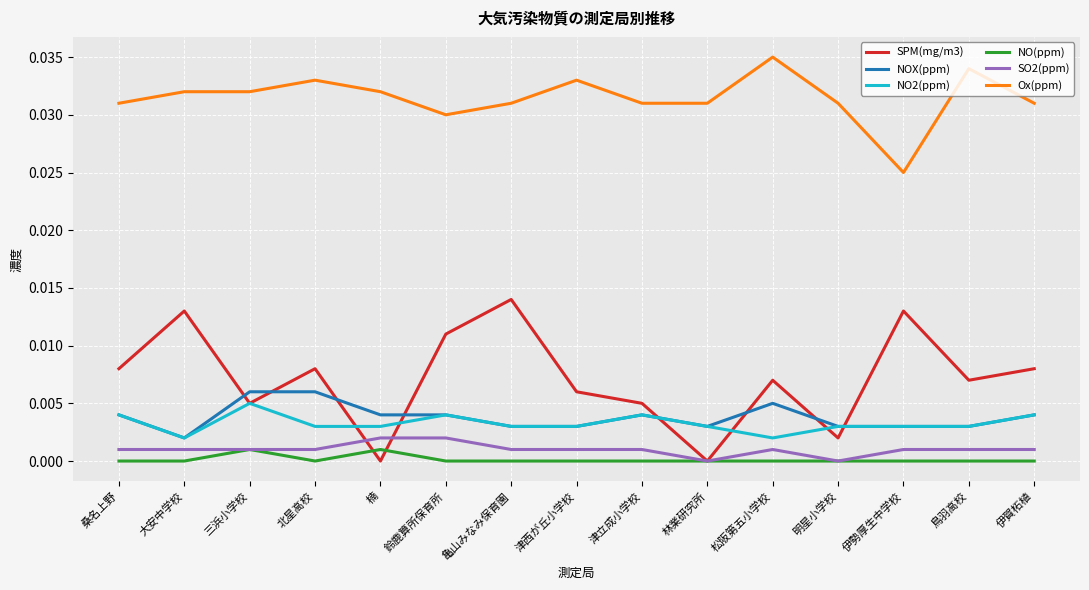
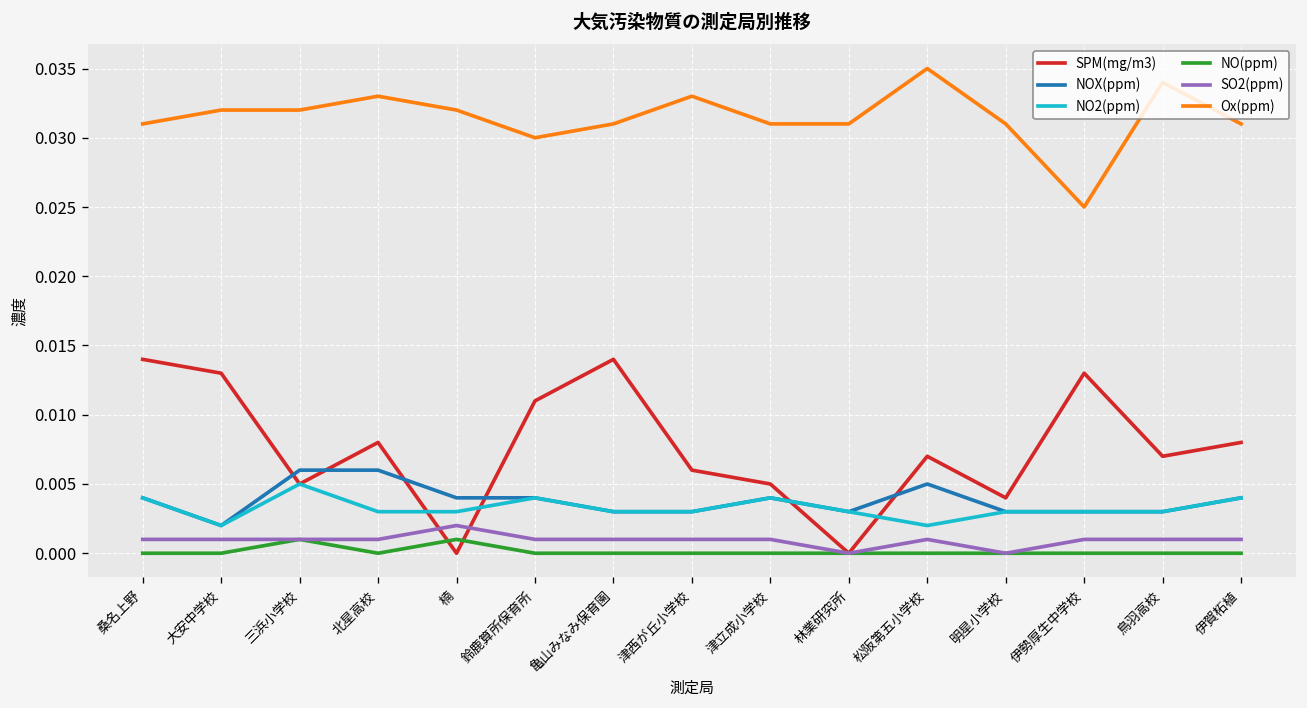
SPM(mg/m3), 桑名上野: 0.008 -> 0.014
SO2(ppm), 鈴鹿算所保育所: 0.002 -> 0.001
SPM(mg/m3), 明星小学校: 0.002 -> 0.004
